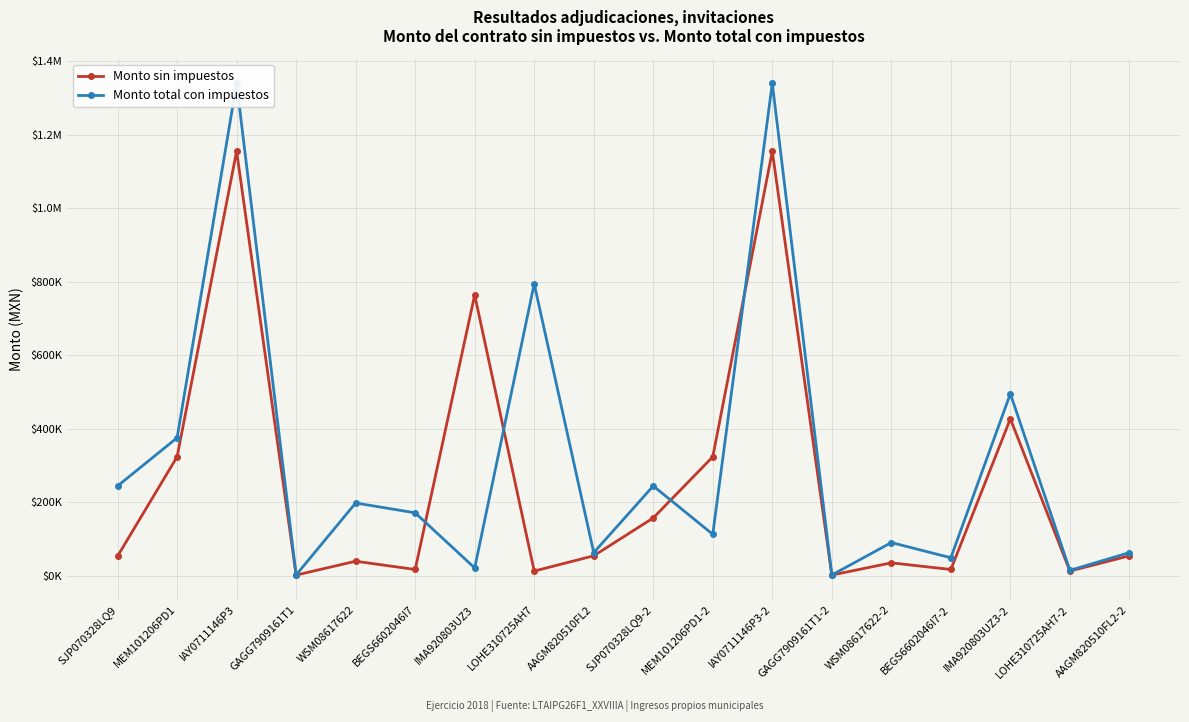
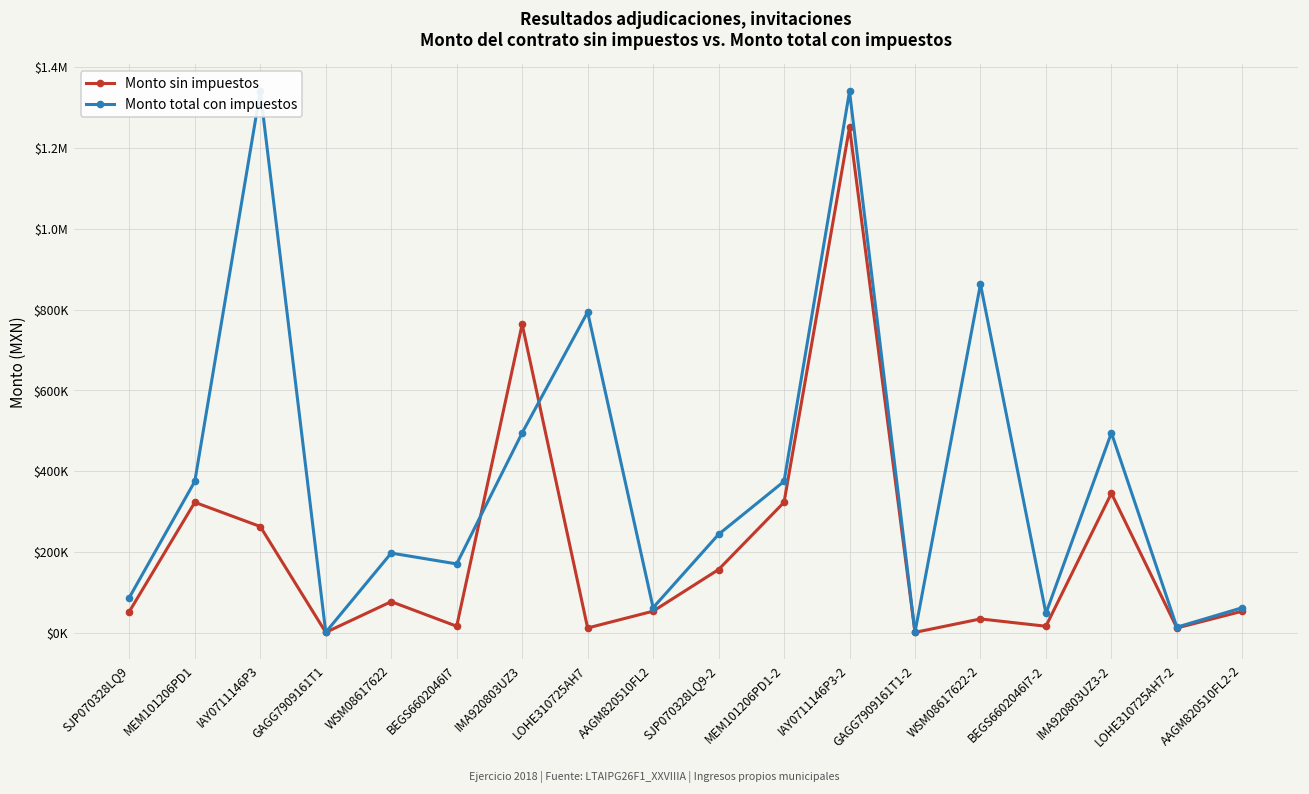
Monto total con impuestos, SJP070328LQ9: $240000 -> $90000
Monto sin impuestos, IAY0711146P3: $1150000 -> $260000
Monto sin impuestos, WSM08617622: $40000 -> $80000
Monto total con impuestos, IMA920803UZ3: $20000 -> $500000
Monto total con impuestos, MEM101206PD1-2: $110000 -> $380000
Monto sin impuestos, IAY0711146P3-2: $1150000 -> $1250000
Monto total con impuestos, WSM08617622-2: $90000 -> $860000
Monto sin impuestos, IMA920803UZ3-2: $430000 -> $350000
